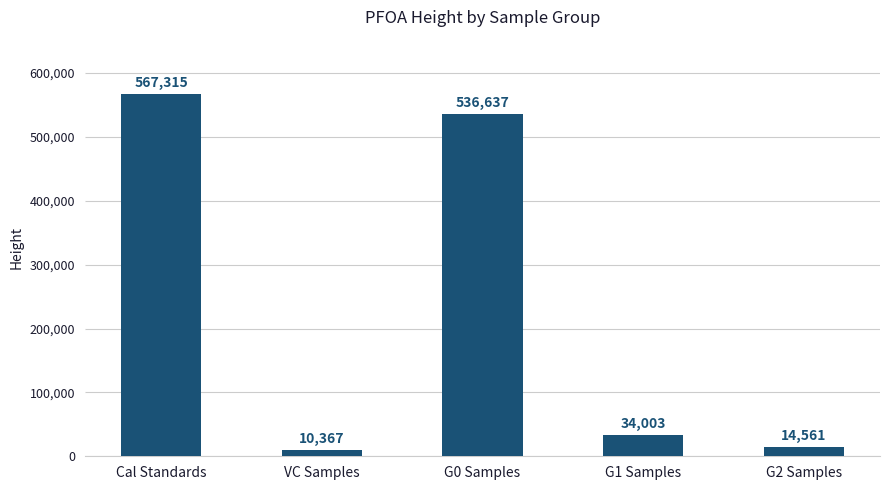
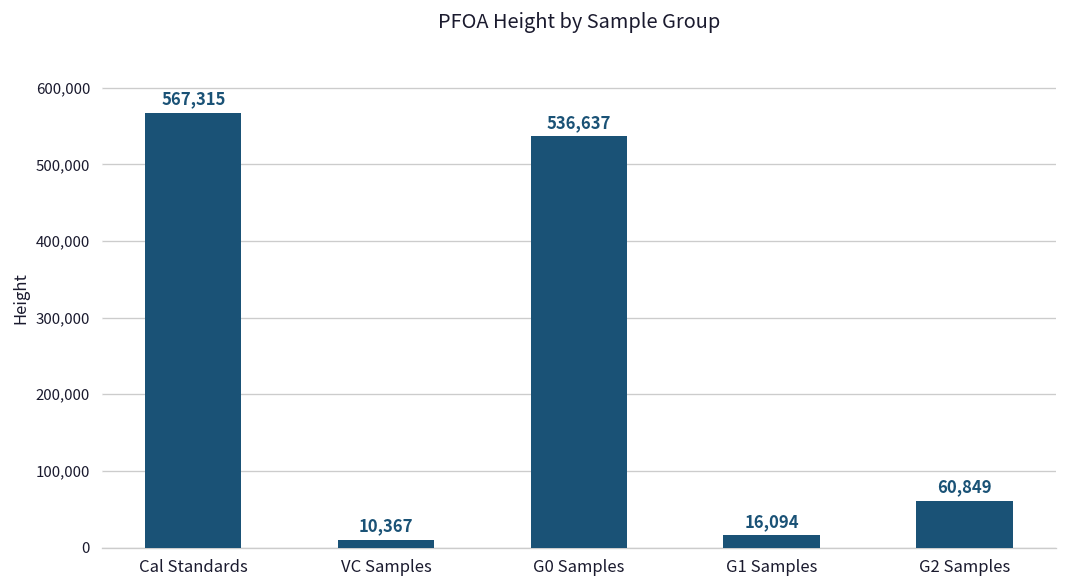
G1 Samples: 34,003 -> 16,094
G2 Samples: 14,561 -> 60,849
